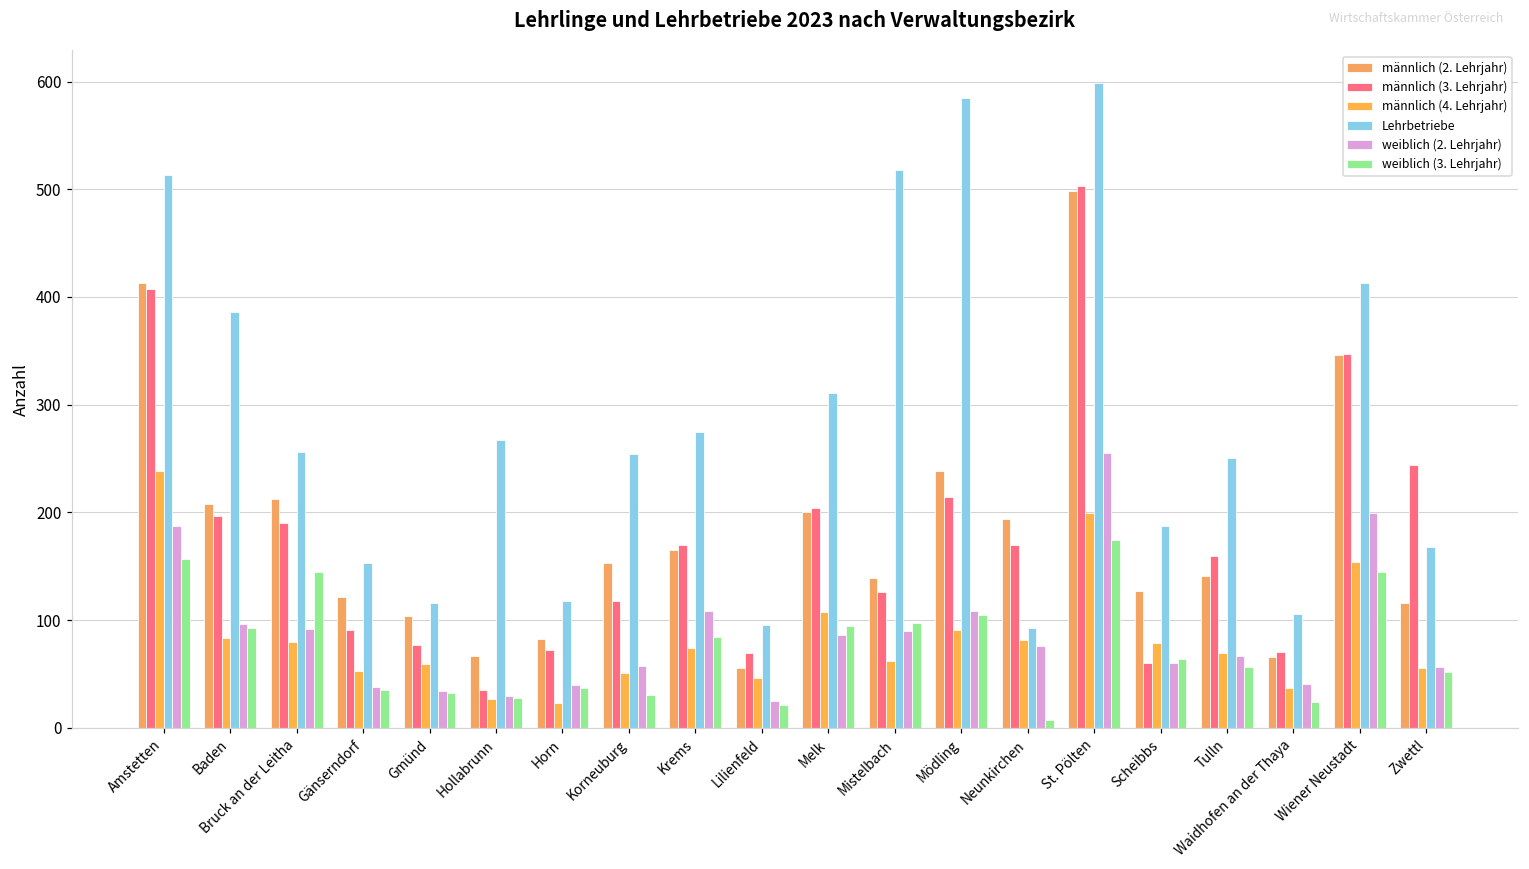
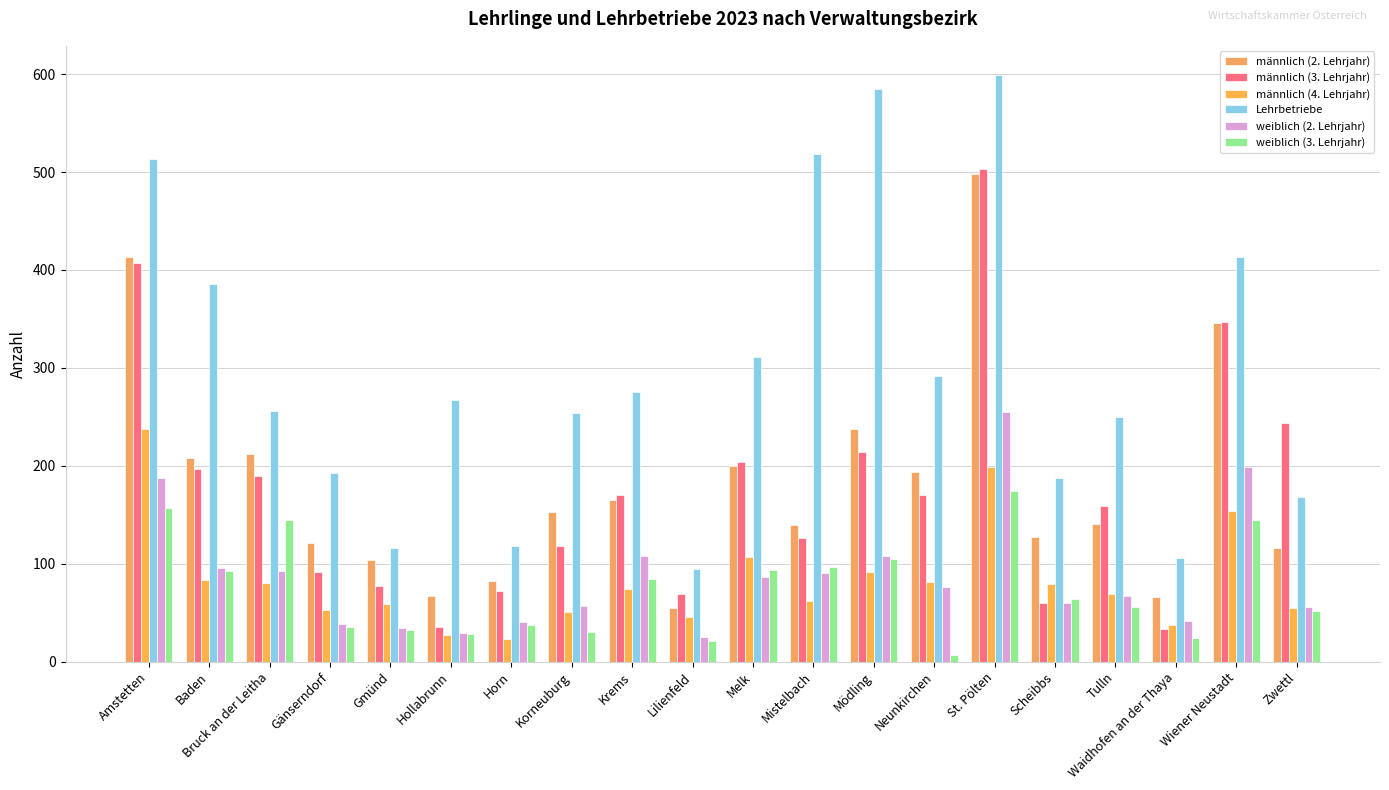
Lehrbetriebe, Gänserndorf: 150 -> 190
Lehrbetriebe, Neunkirchen: 90 -> 290
männlich (3. Lehrjahr), Waidhofen an der Thaya: 70 -> 30
